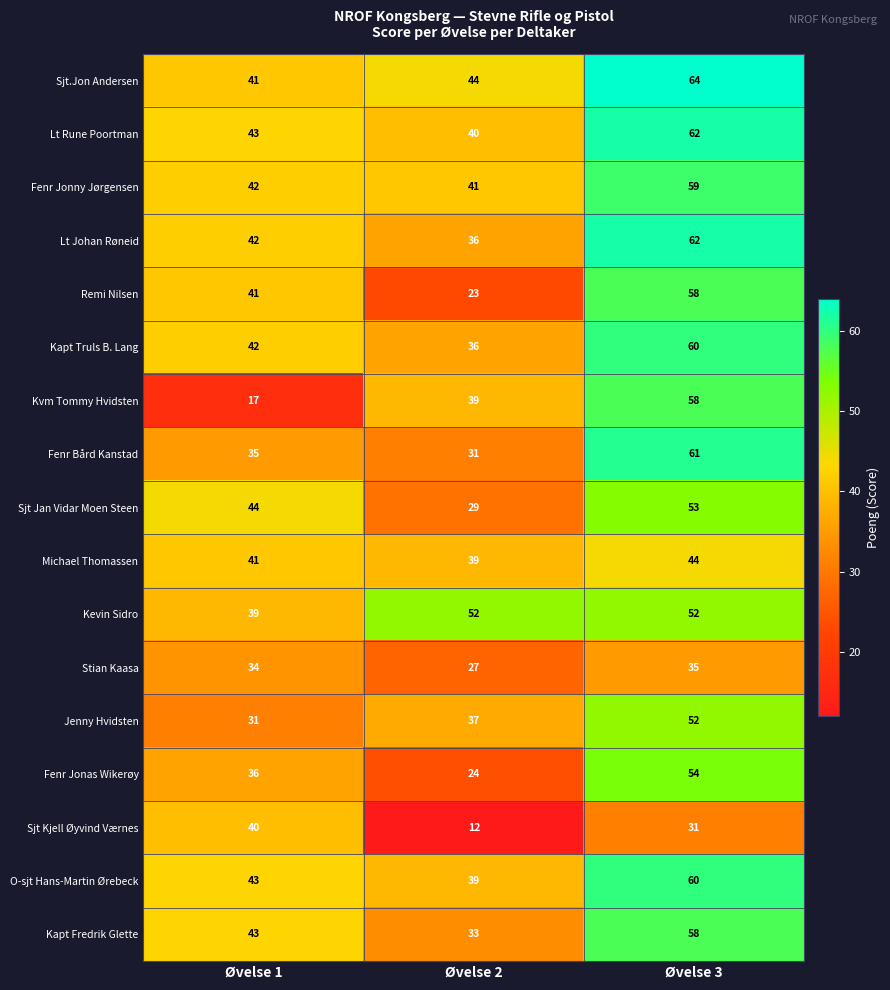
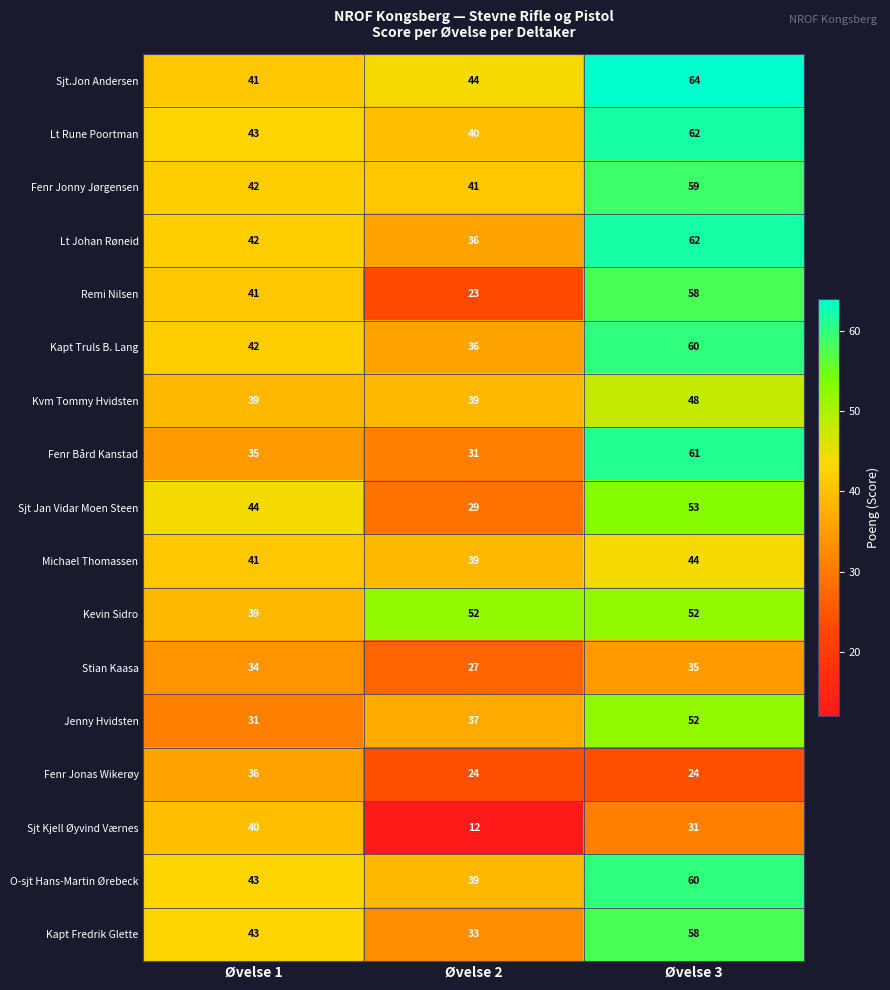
Kvm Tommy Hvidsten, Øvelse 1: 17 -> 39
Kvm Tommy Hvidsten, Øvelse 3: 58 -> 48
Fenr Jonas Wikerøy, Øvelse 3: 54 -> 24
